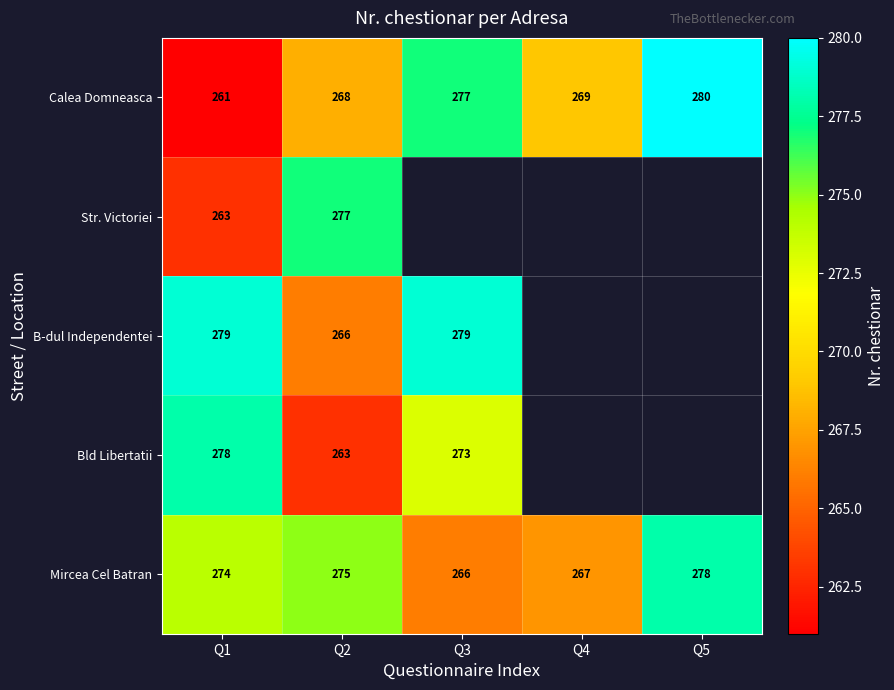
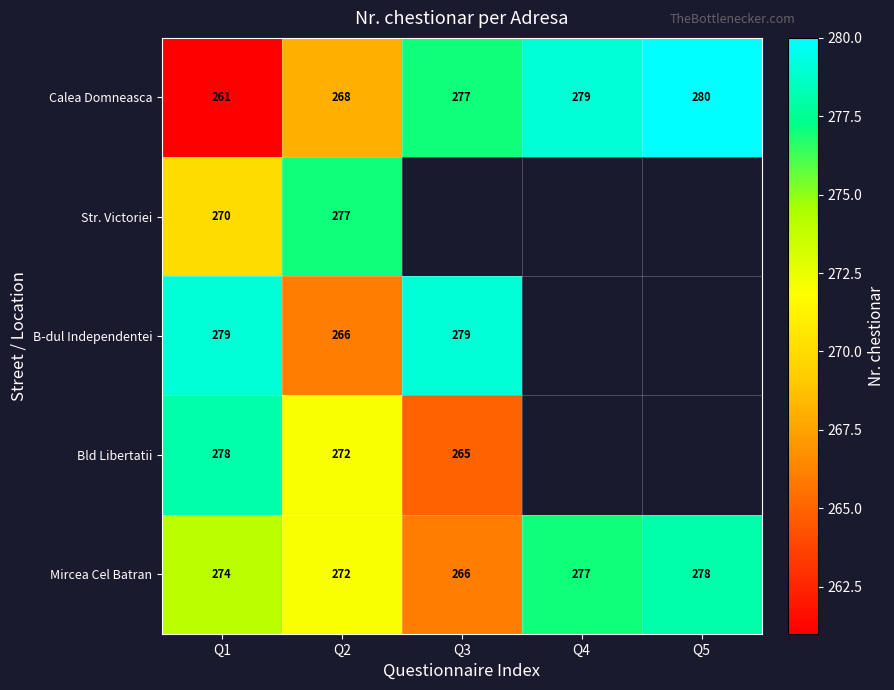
Calea Domneasca, Q4: 269 -> 279
Str. Victoriei, Q1: 263 -> 270
Bld Libertatii, Q2: 263 -> 272
Bld Libertatii, Q3: 273 -> 265
Mircea Cel Batran, Q2: 275 -> 272
Mircea Cel Batran, Q4: 267 -> 277
